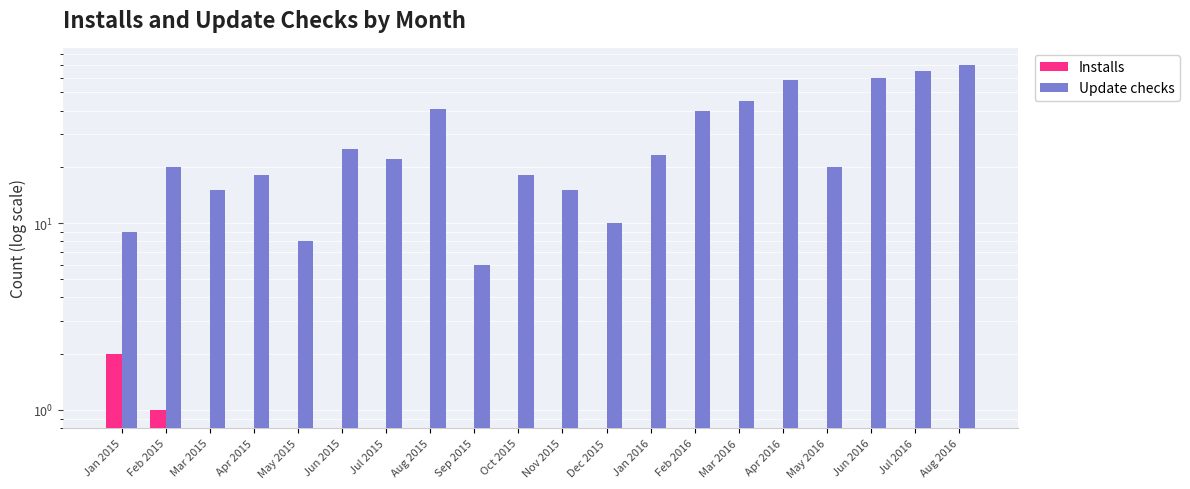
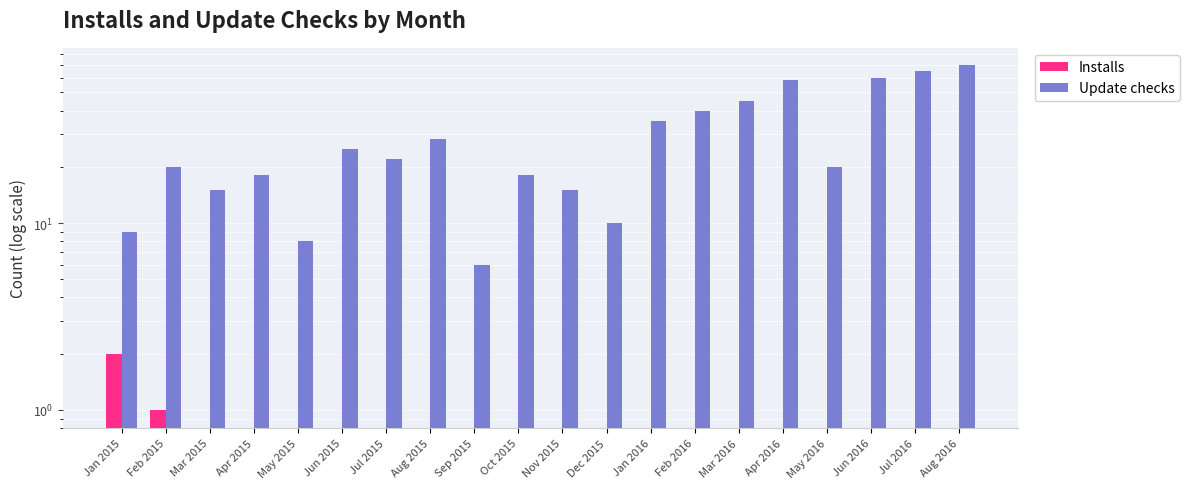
Update checks, Aug 2015: 41 -> 28
Update checks, Jan 2016: 23 -> 35
